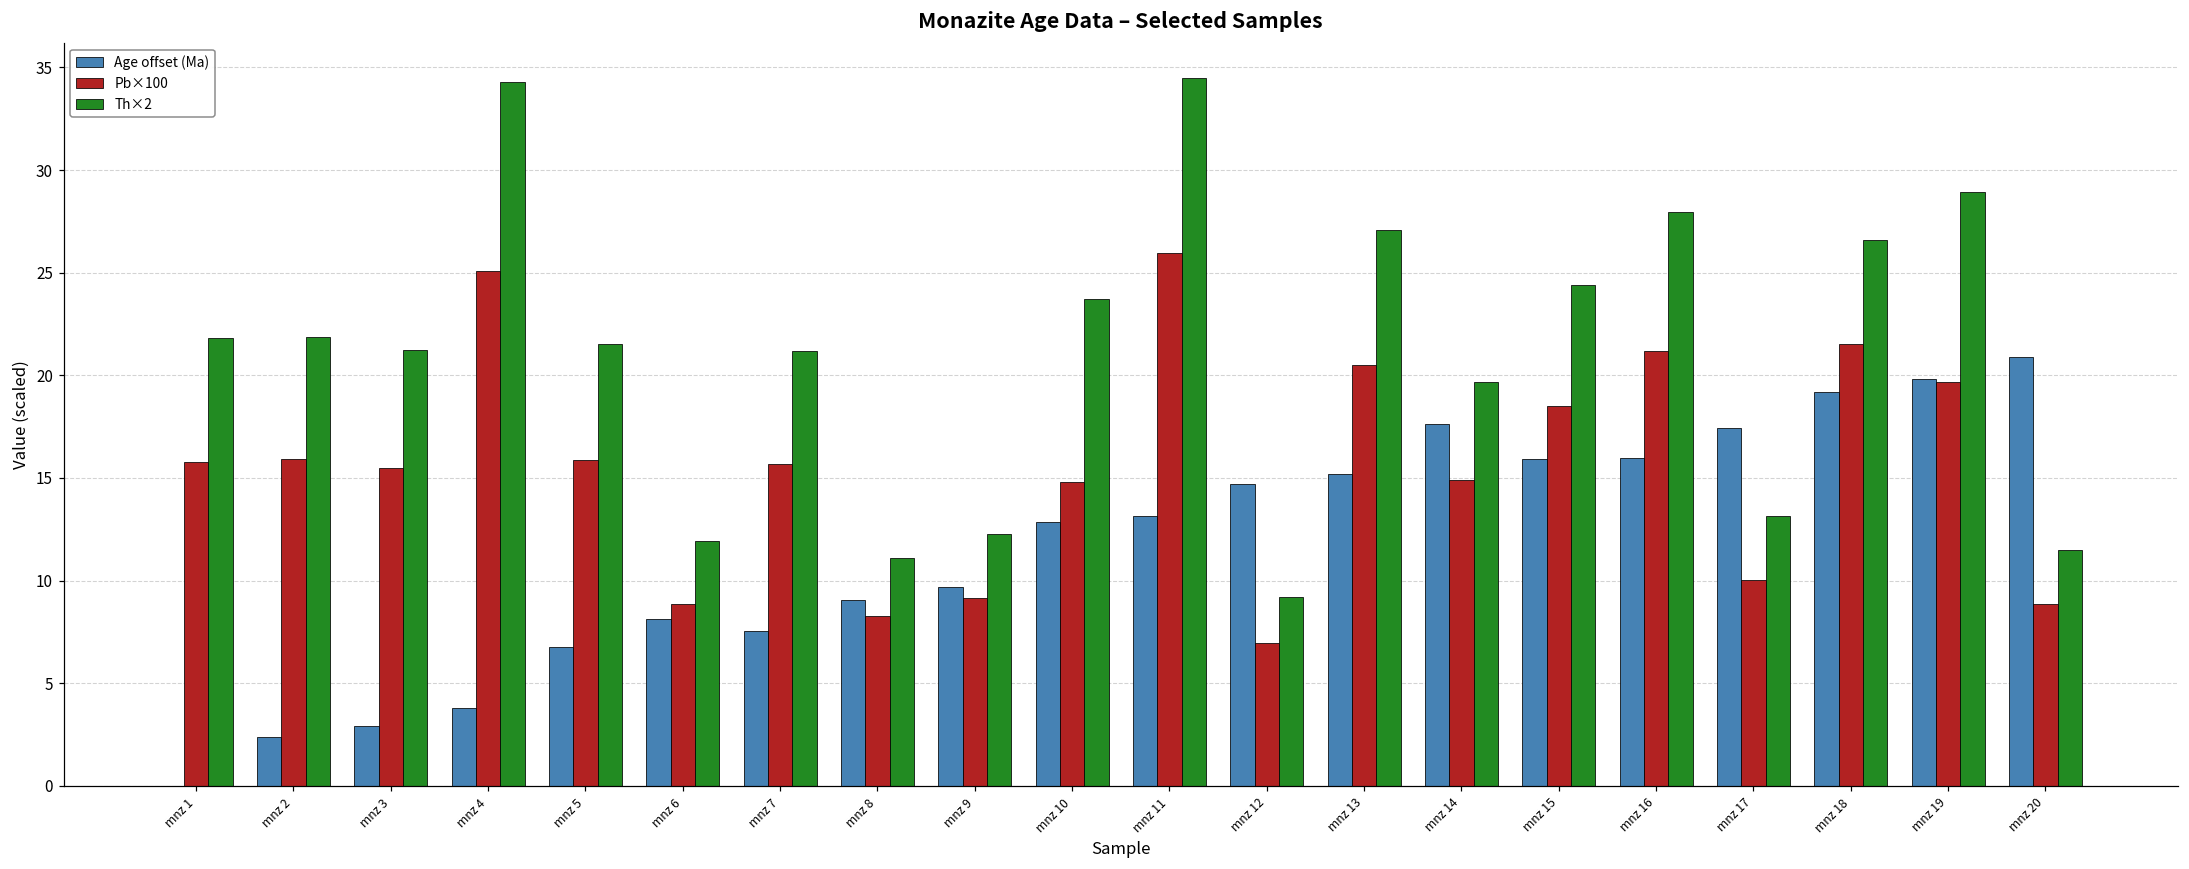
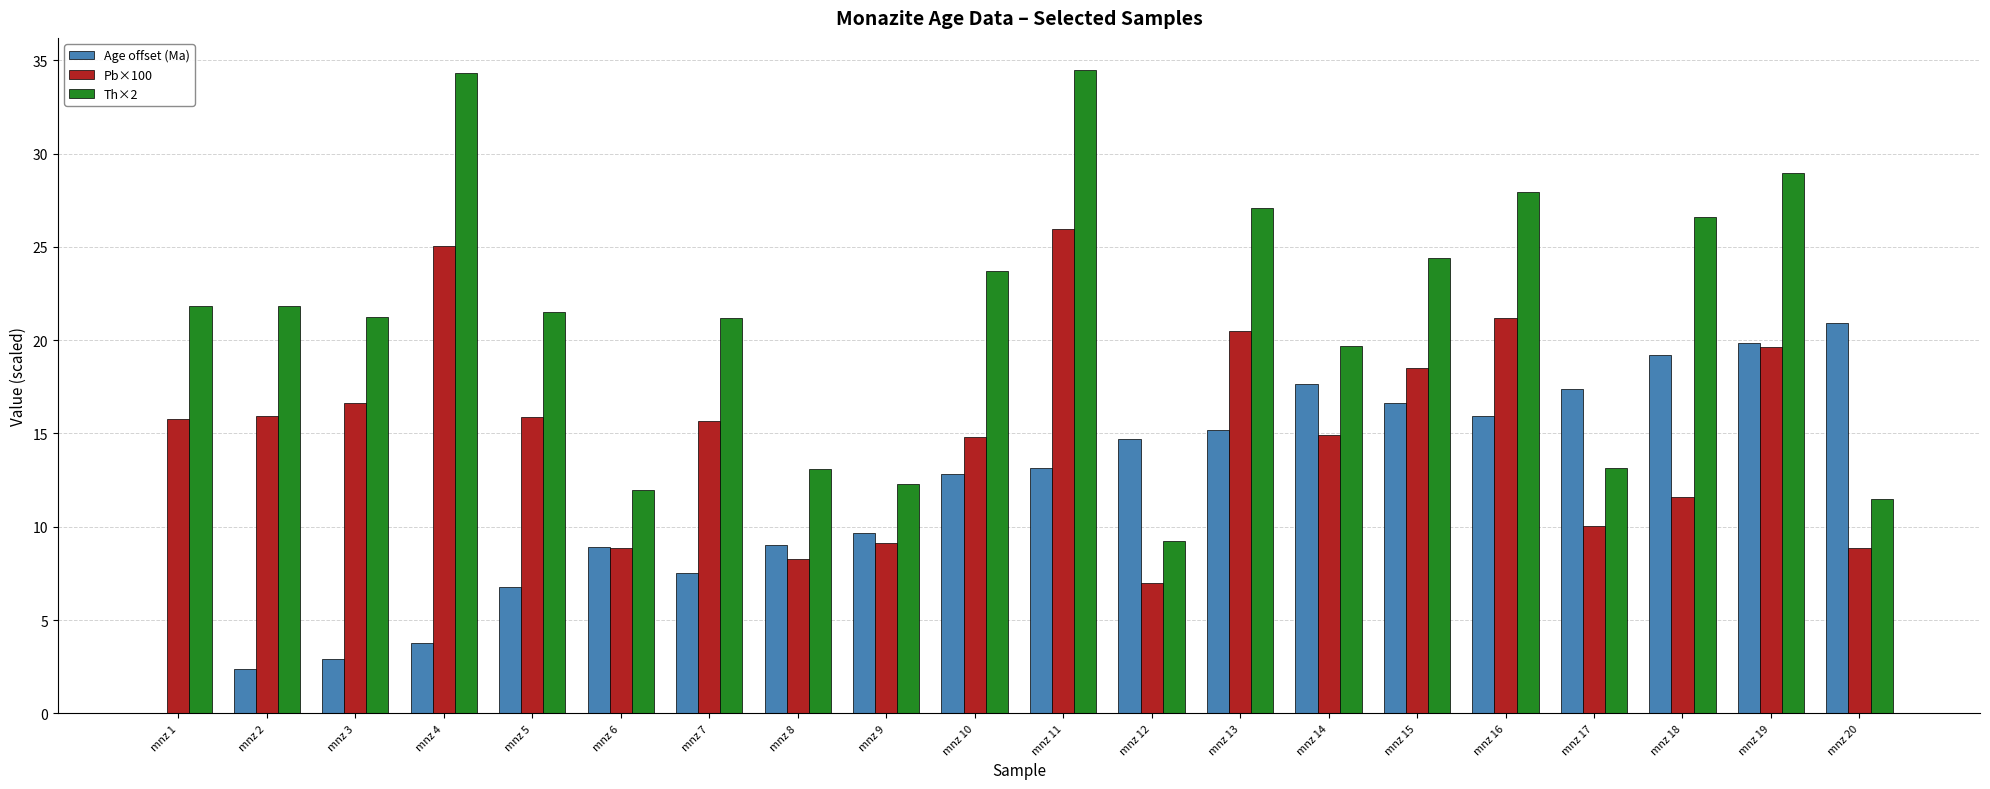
Pb×100, mnz 3: 15.5 -> 16.6
Age offset (Ma), mnz 6: 8.1 -> 8.9
Th×2, mnz 8: 11.1 -> 13.1
Age offset (Ma), mnz 15: 15.9 -> 16.6
Pb×100, mnz 18: 21.5 -> 11.6
